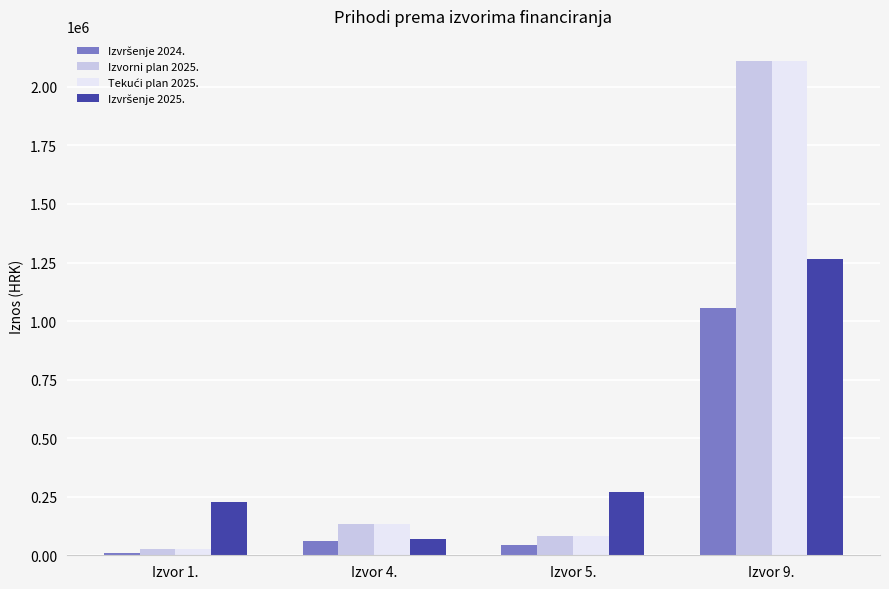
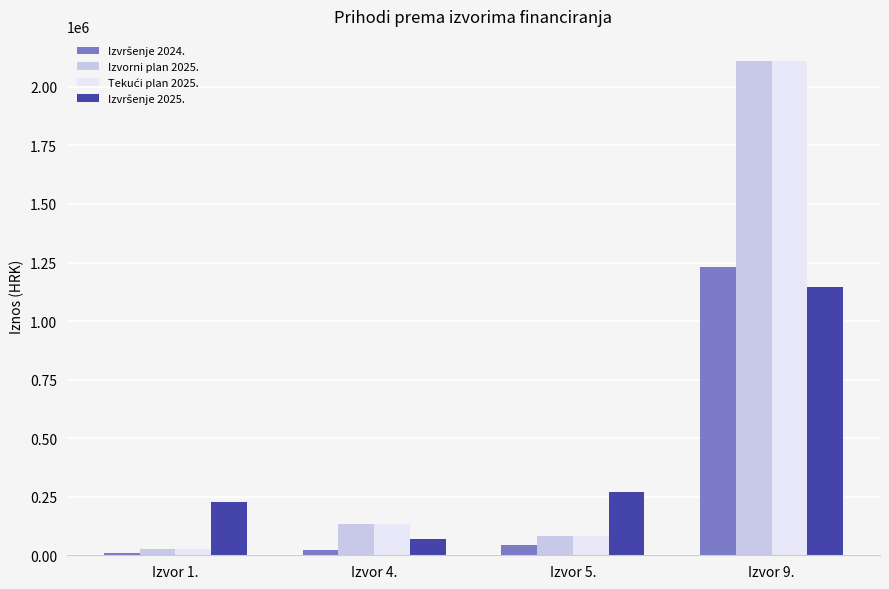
Izvršenje 2024., Izvor 4.: 60000 -> 20000
Izvršenje 2024., Izvor 9.: 1060000 -> 1230000
Izvršenje 2025., Izvor 9.: 1270000 -> 1150000
